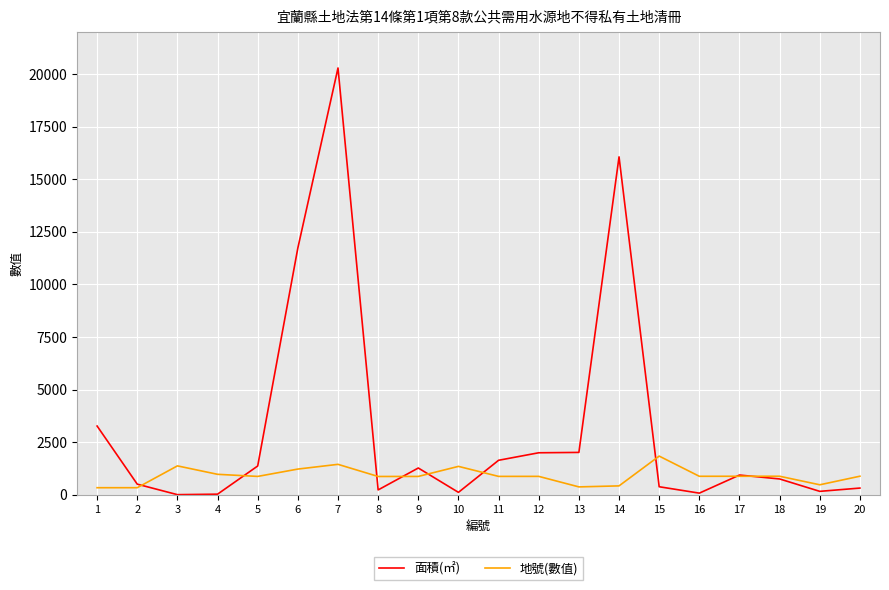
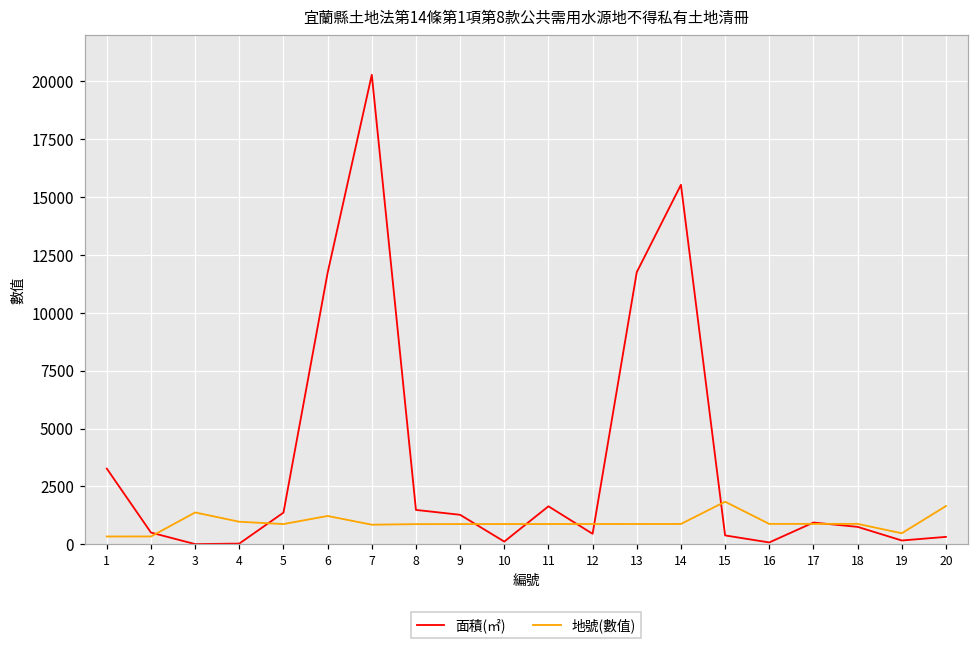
地號(數值), 7: 1400 -> 800
面積(㎡), 8: 200 -> 1500
地號(數值), 10: 1400 -> 900
面積(㎡), 12: 2000 -> 500
面積(㎡), 13: 2000 -> 11800
地號(數值), 13: 400 -> 900
面積(㎡), 14: 16100 -> 15500
地號(數值), 14: 400 -> 900
地號(數值), 20: 900 -> 1700
